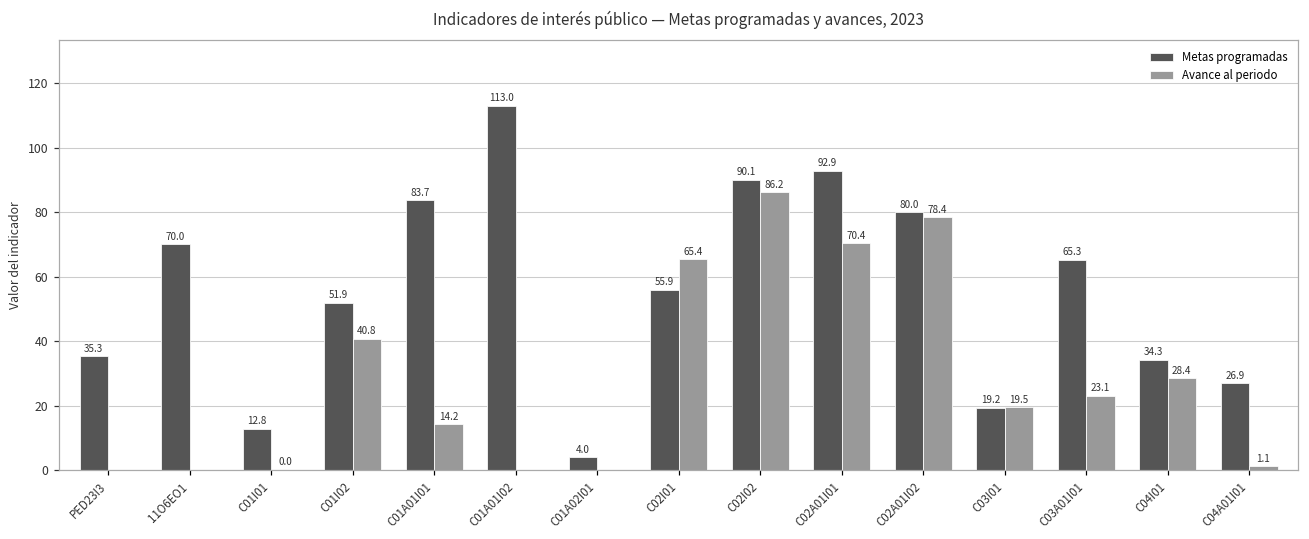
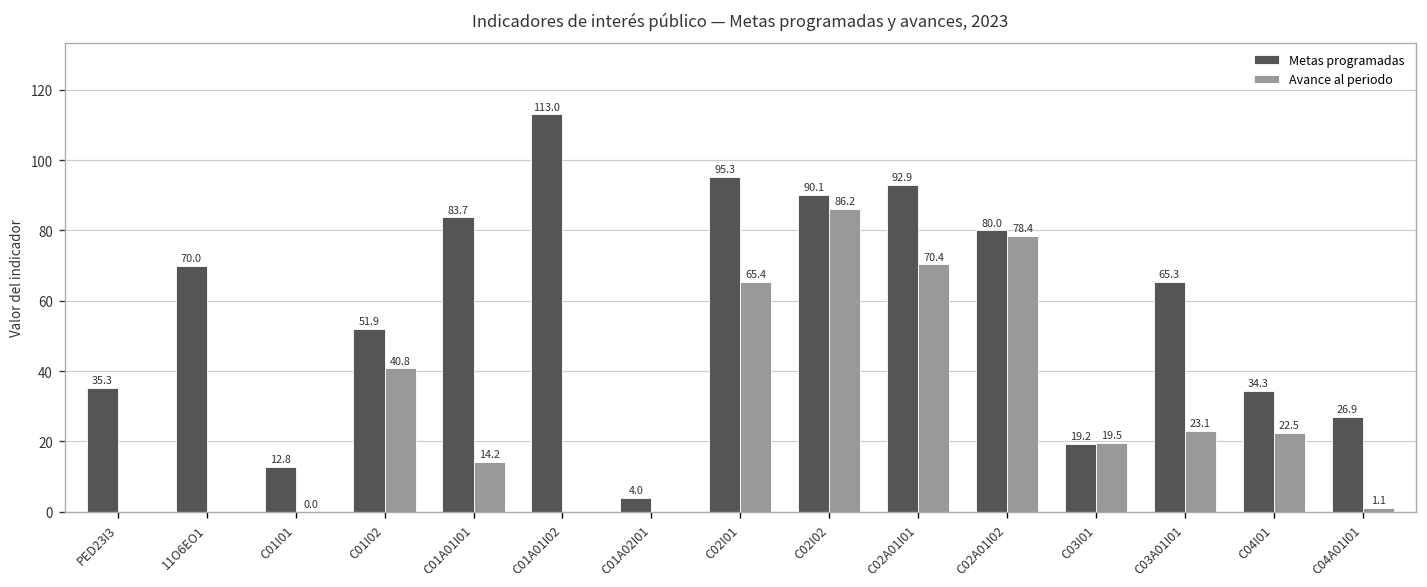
Metas programadas, C02I01: 55.9 -> 95.3
Avance al periodo, C04I01: 28.4 -> 22.5
